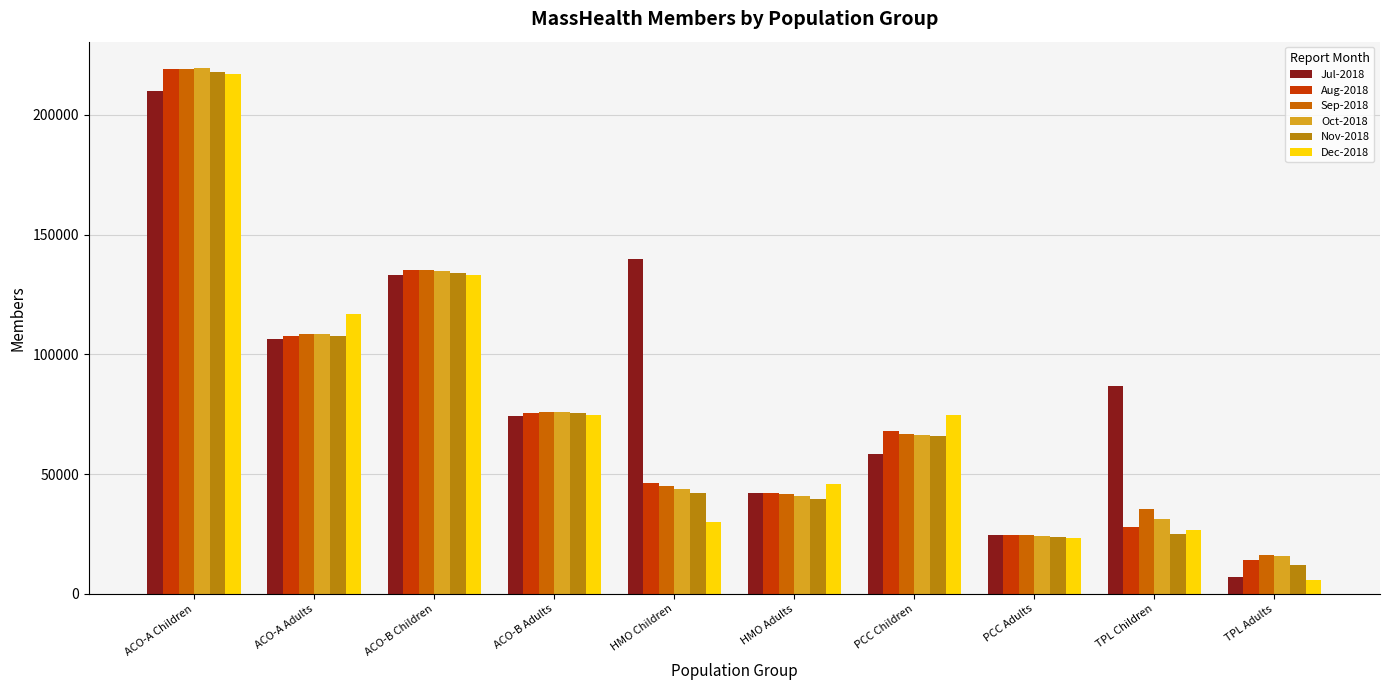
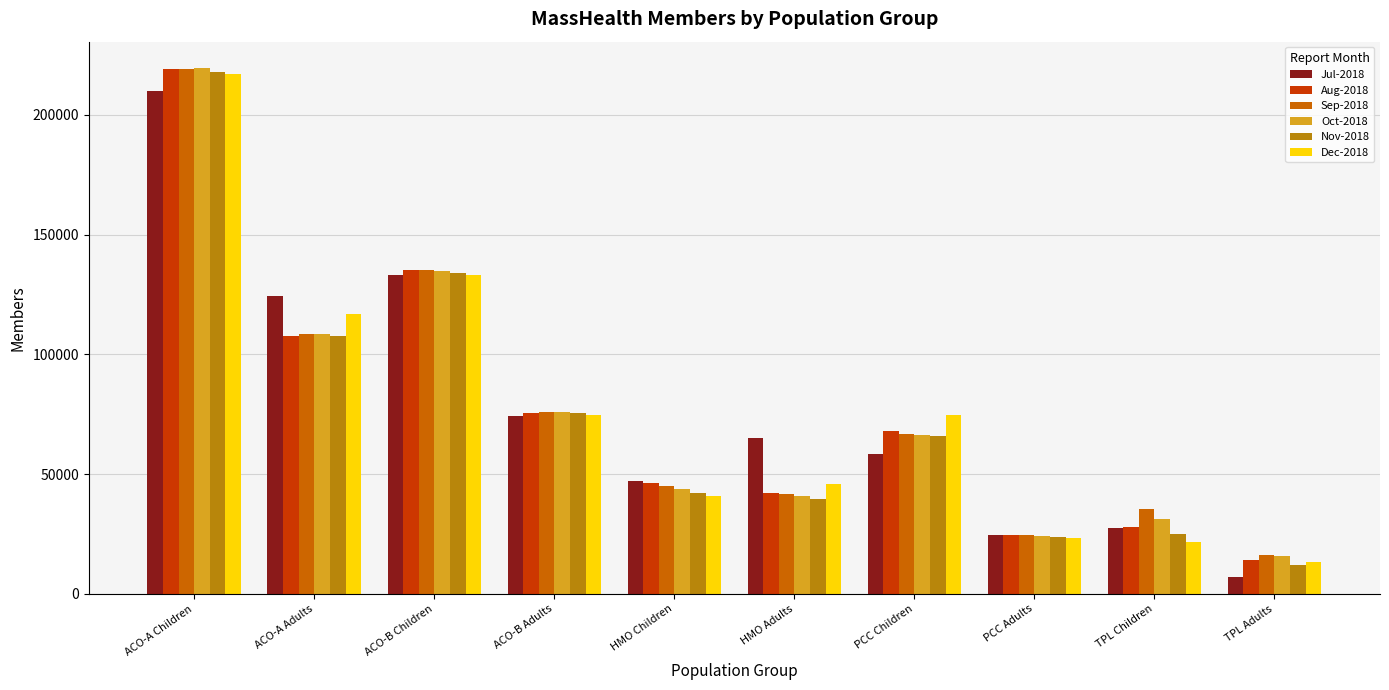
Jul-2018, ACO-A Adults: 106000 -> 124000
Jul-2018, HMO Children: 140000 -> 47000
Dec-2018, HMO Children: 30000 -> 41000
Jul-2018, HMO Adults: 42000 -> 65000
Jul-2018, TPL Children: 87000 -> 27000
Dec-2018, TPL Children: 27000 -> 22000
Dec-2018, TPL Adults: 6000 -> 13000
